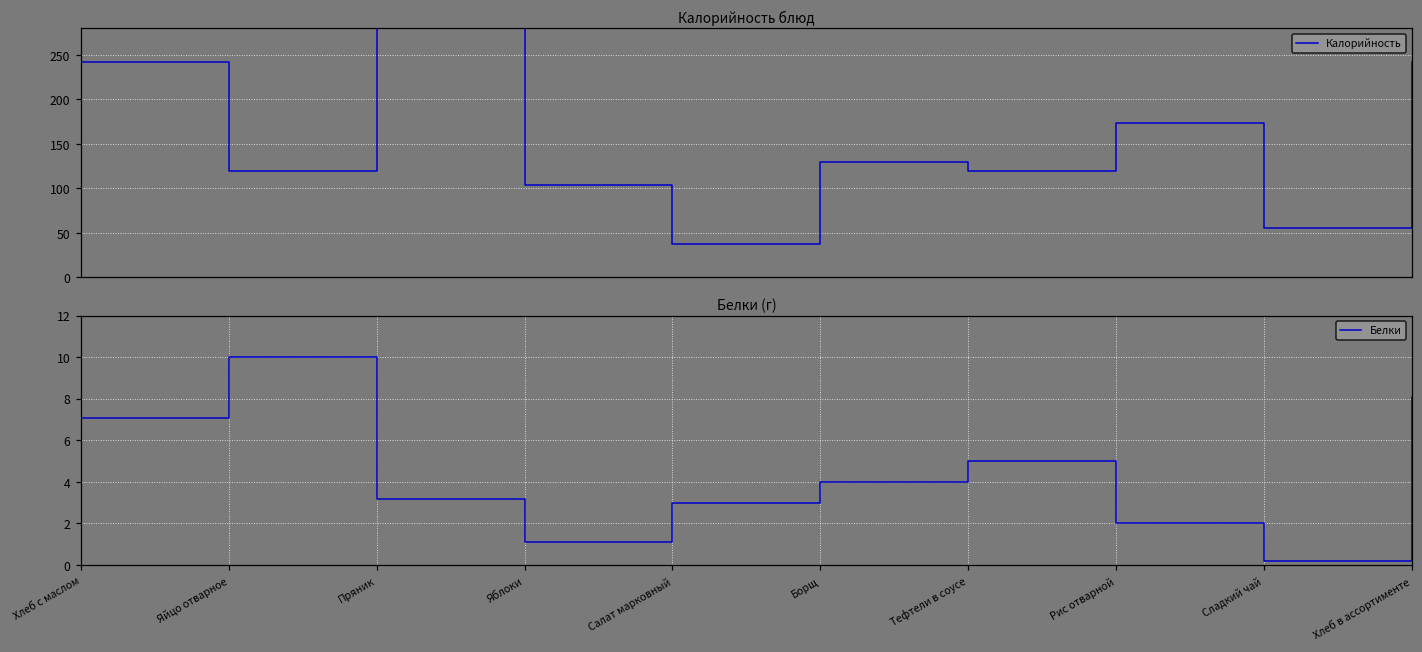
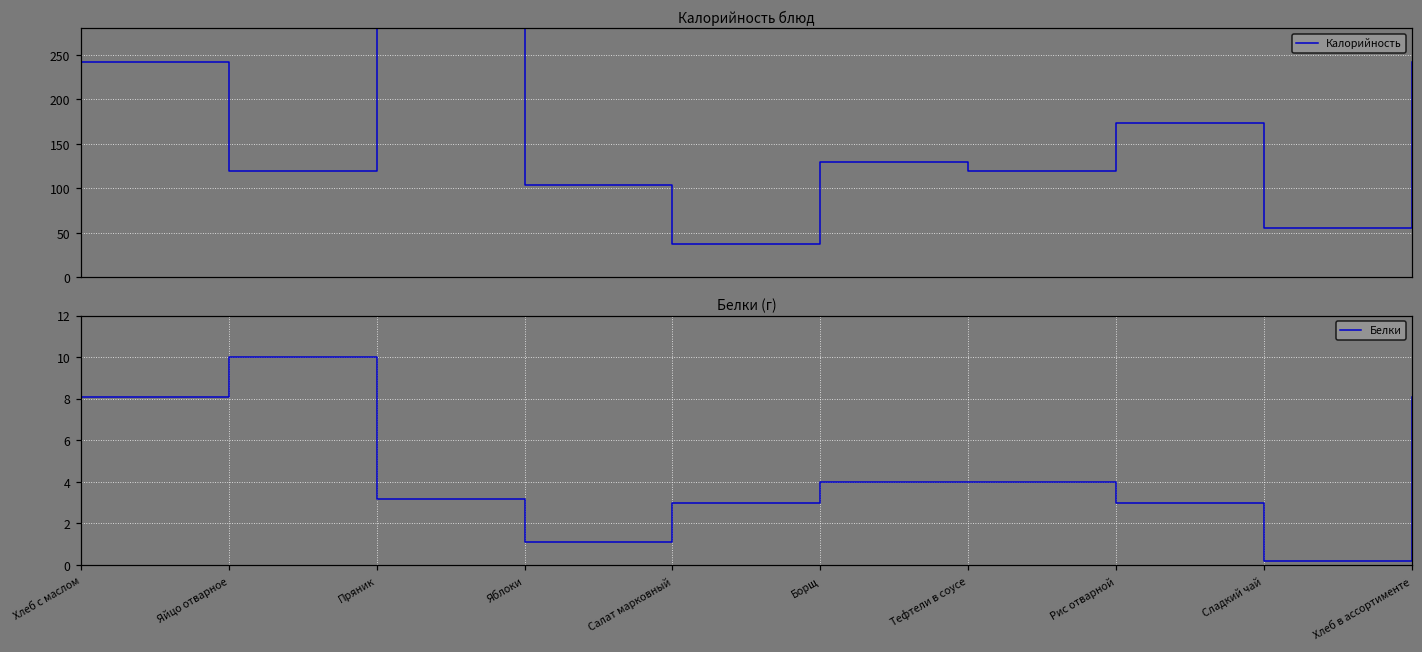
Белки (г), Хлеб с маслом: 7.1 -> 8.1
Белки (г), Тефтели в соусе: 5 -> 4
Белки (г), Рис отварной: 2 -> 3
